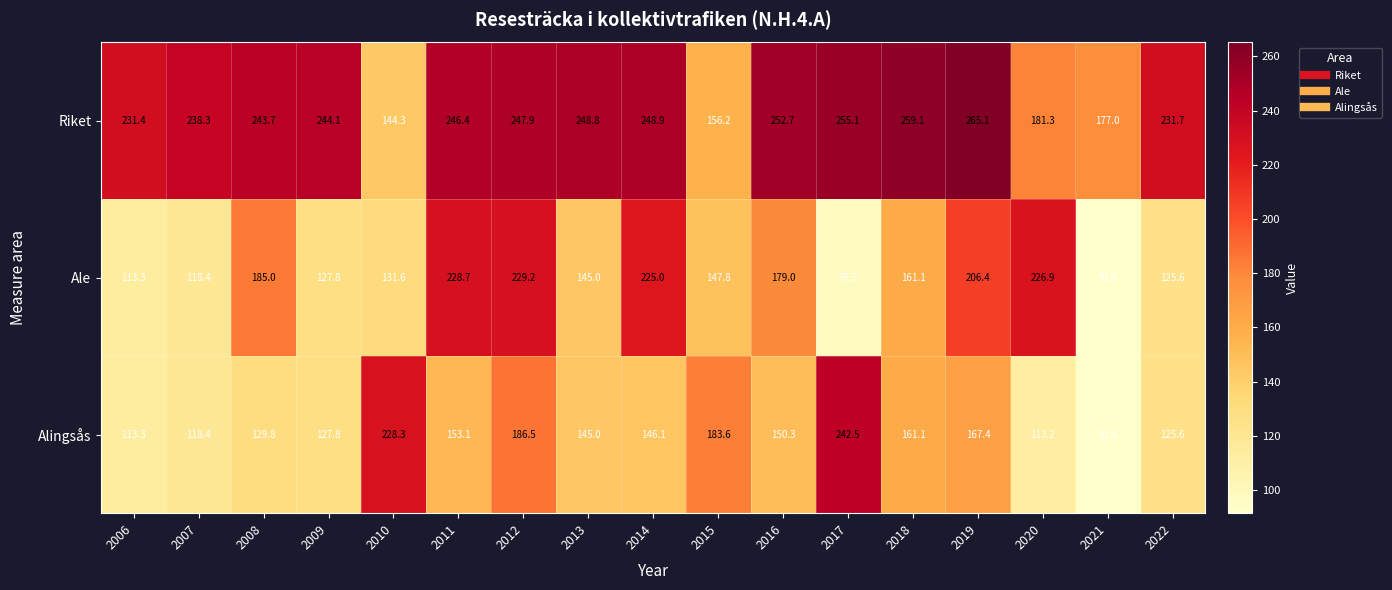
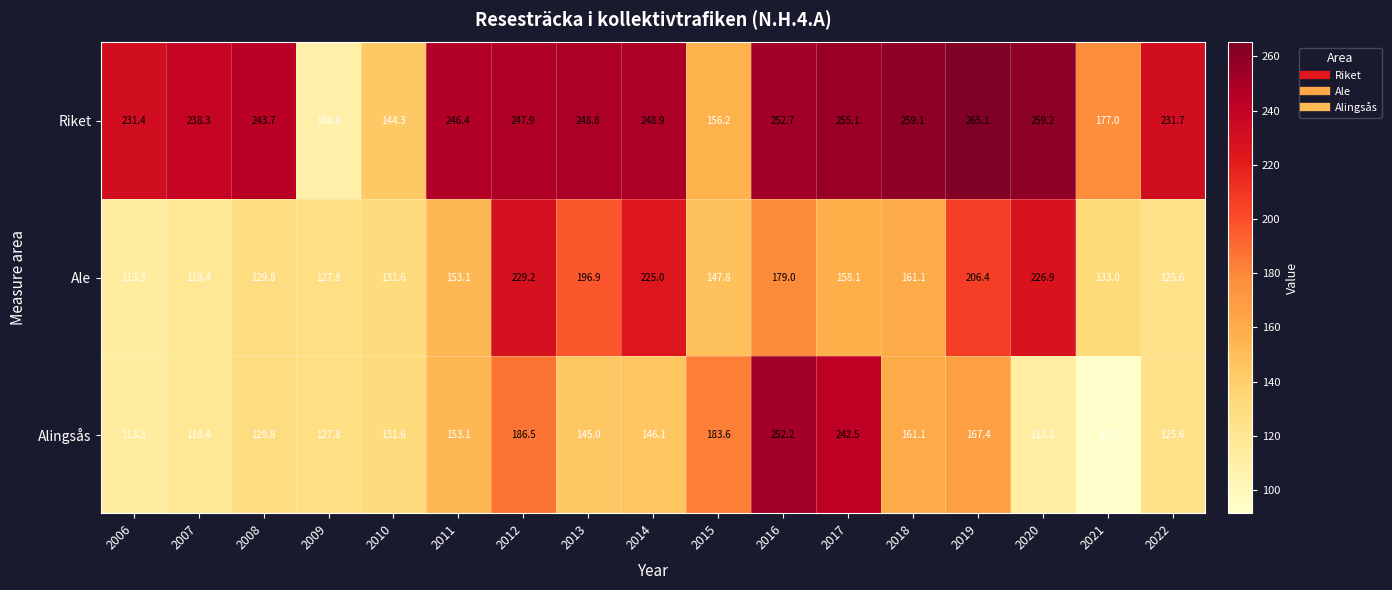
Riket, 2009: 244.1 -> 108.8
Riket, 2020: 181.3 -> 259.2
Ale, 2008: 185.0 -> 129.8
Ale, 2011: 228.7 -> 153.1
Ale, 2013: 145.0 -> 196.9
Ale, 2017: 97.5 -> 158.1
Ale, 2021: 91.5 -> 133.0
Alingsås, 2010: 228.3 -> 131.6
Alingsås, 2016: 150.3 -> 252.2
